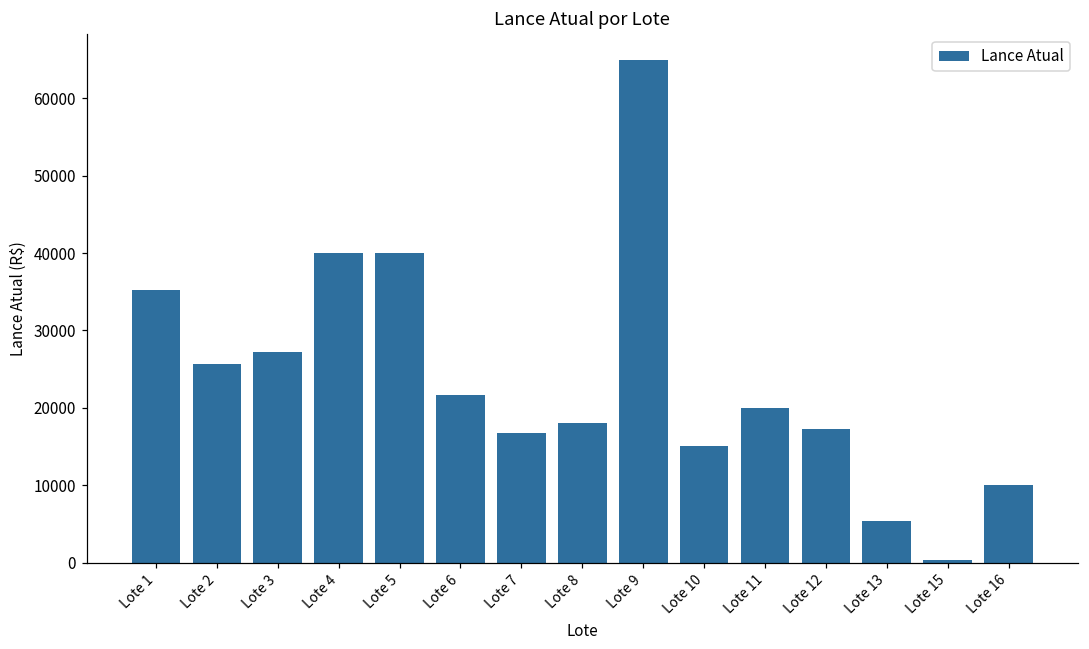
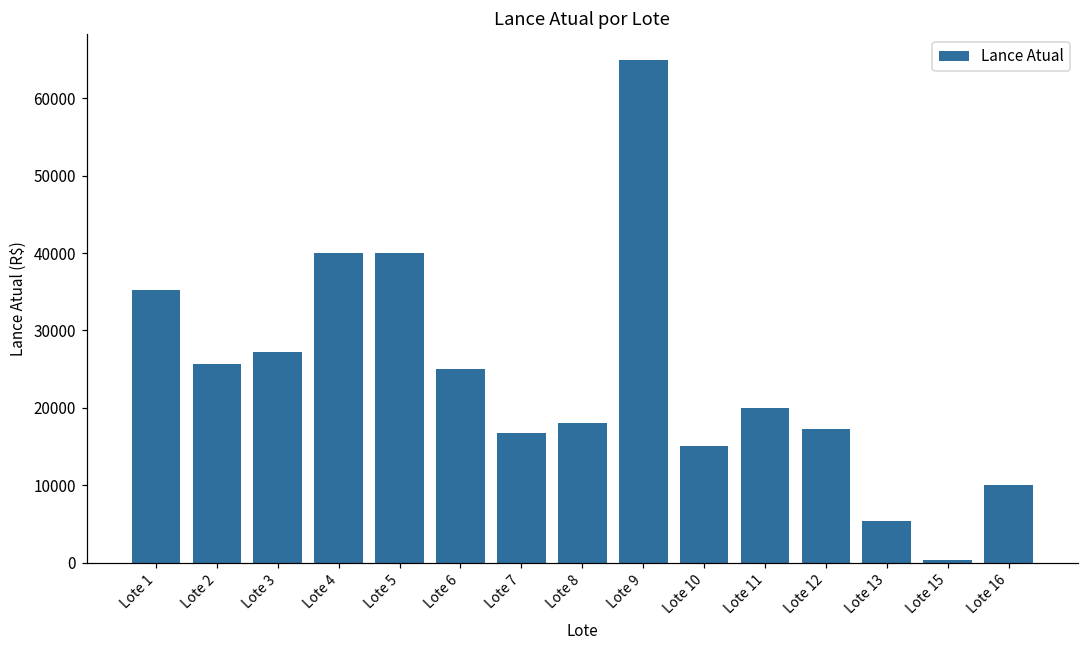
Lote 6: 22000 -> 25000
